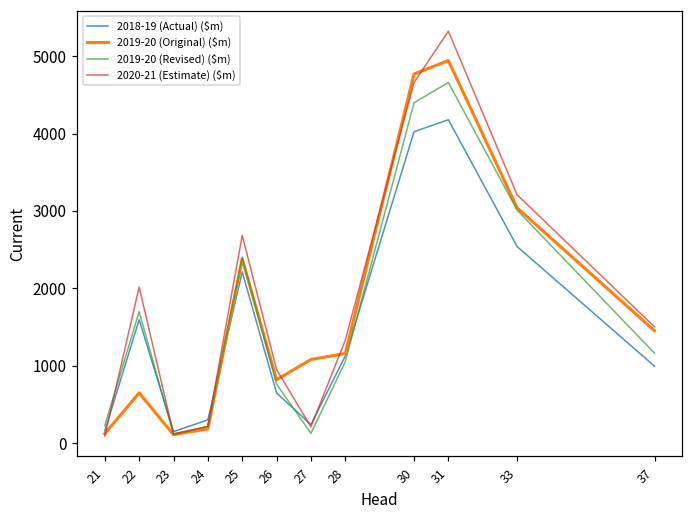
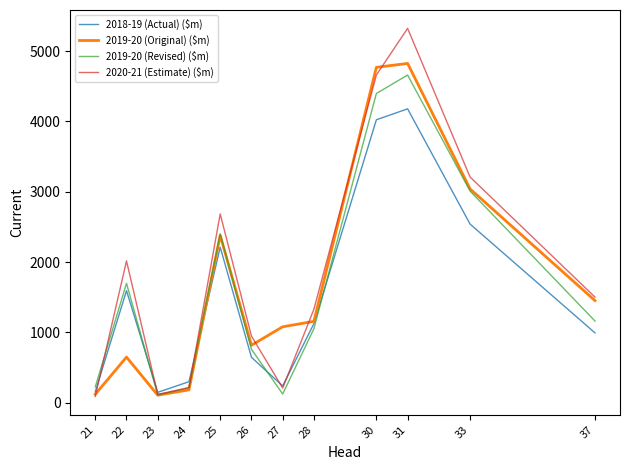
2019-20 (Original) ($m), 31: 4900 -> 4800
